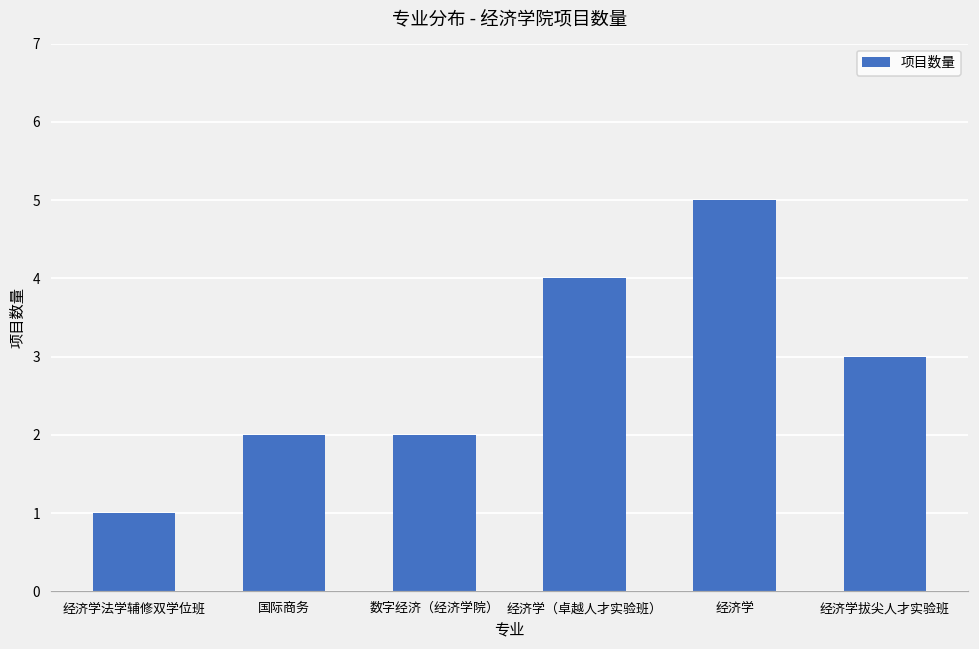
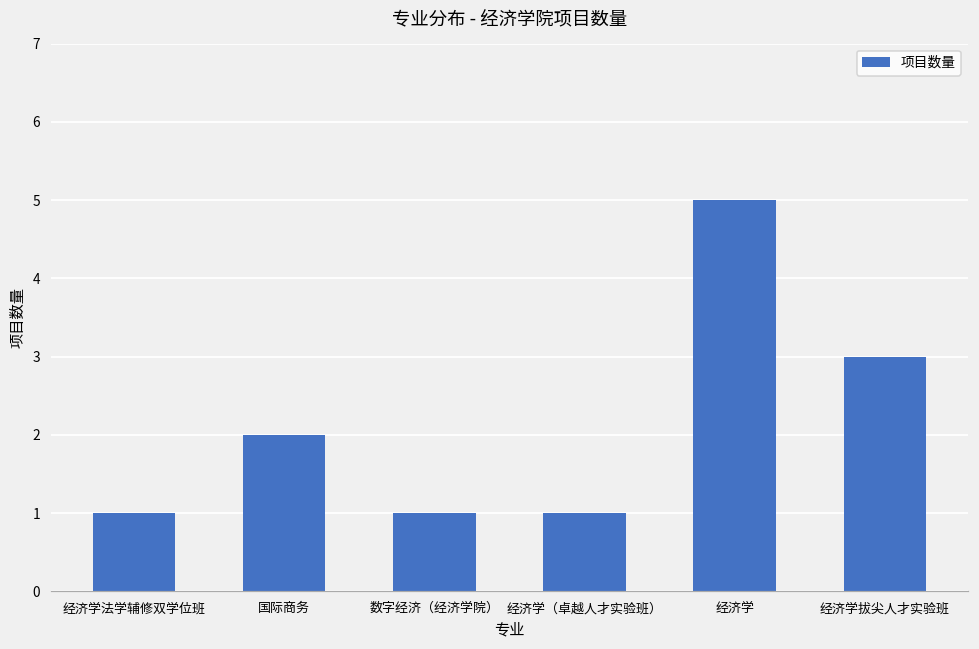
数字经济（经济学院）: 2 -> 1
经济学（卓越人才实验班）: 4 -> 1
